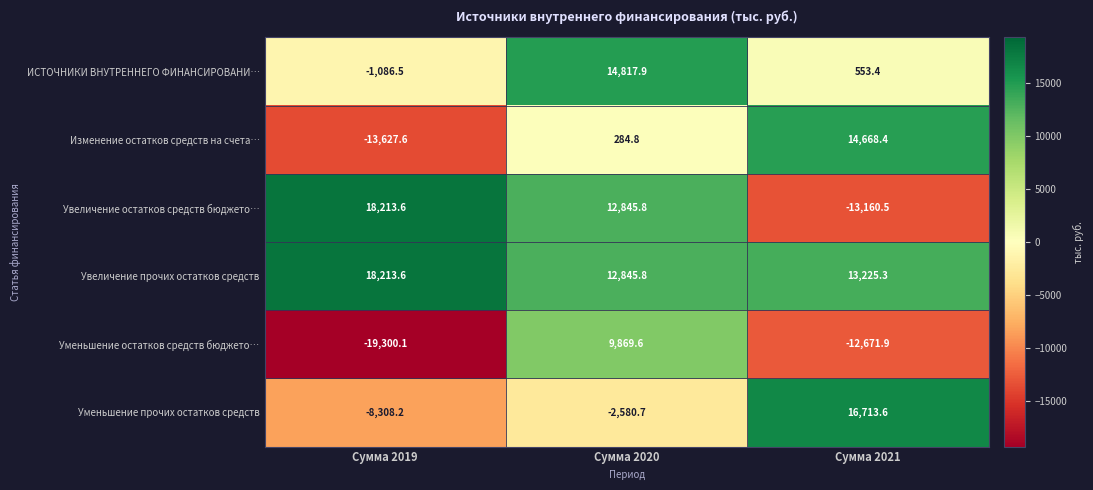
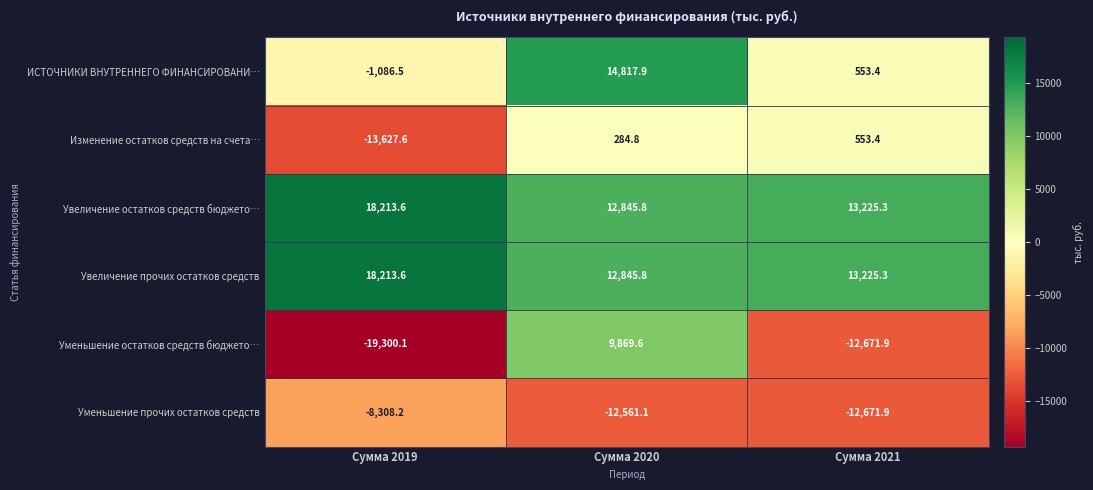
Изменение остатков средств на счета…, Сумма 2021: 14,668.4 -> 553.4
Увеличение остатков средств бюджето…, Сумма 2021: -13,160.5 -> 13,225.3
Уменьшение прочих остатков средств, Сумма 2020: -2,580.7 -> -12,561.1
Уменьшение прочих остатков средств, Сумма 2021: 16,713.6 -> -12,671.9
